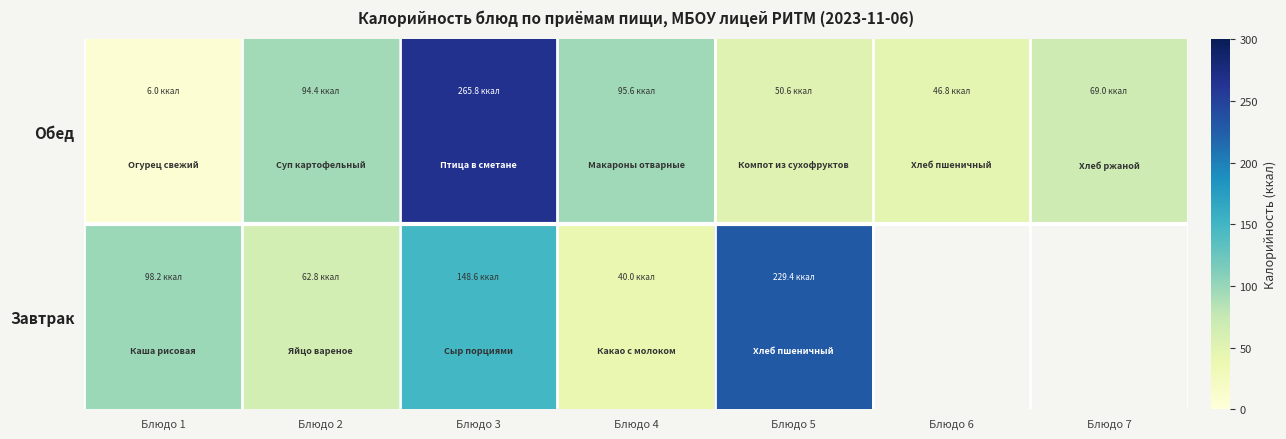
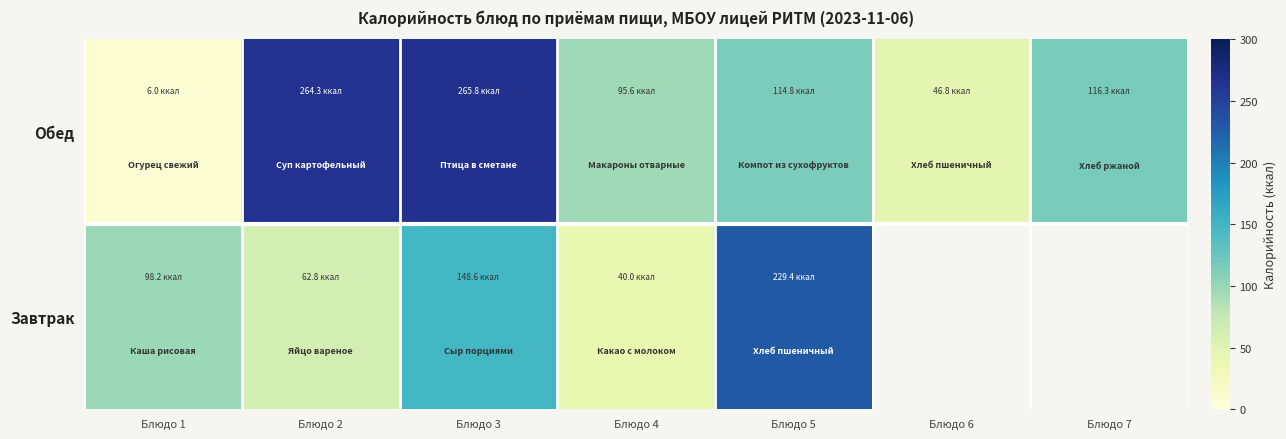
Обед, Блюдо 2: 94.4 -> 264.3
Обед, Блюдо 5: 50.6 -> 114.8
Обед, Блюдо 7: 69.0 -> 116.3
